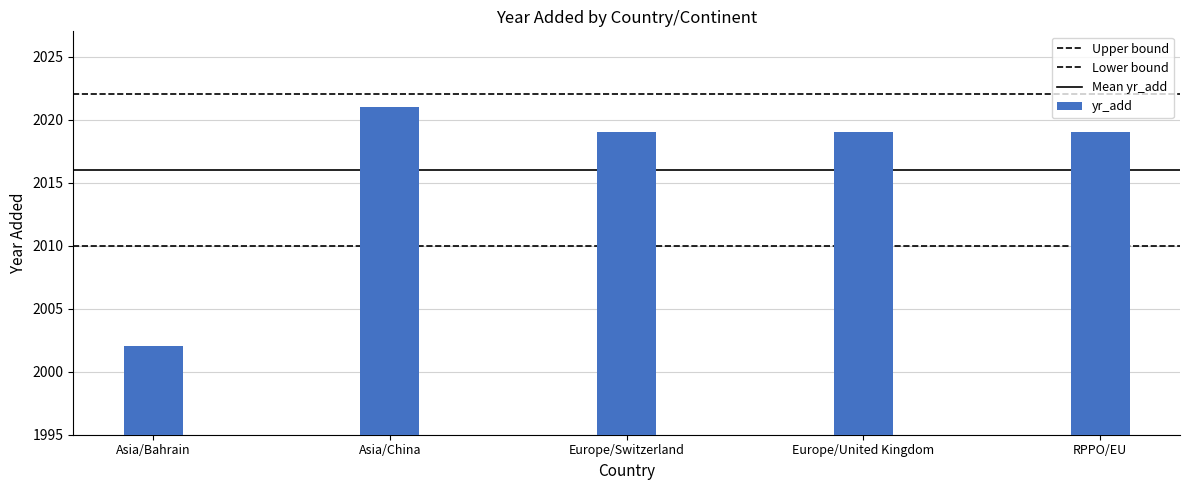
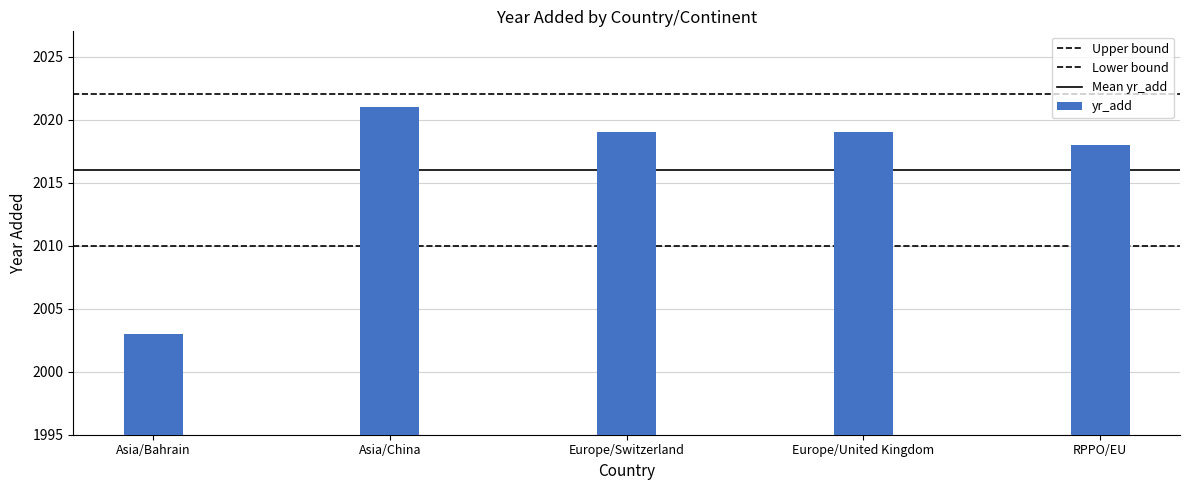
Asia/Bahrain: 2002 -> 2003
RPPO/EU: 2019 -> 2018
